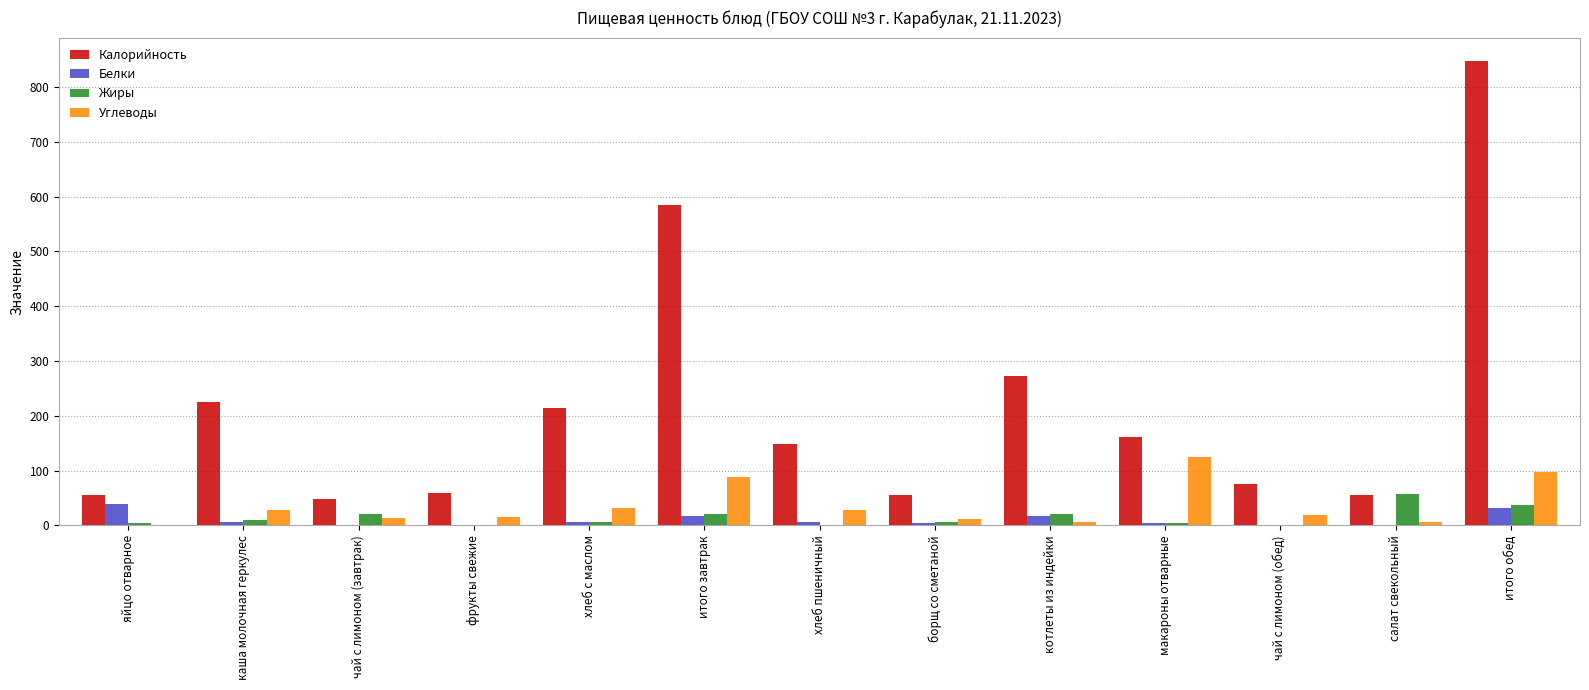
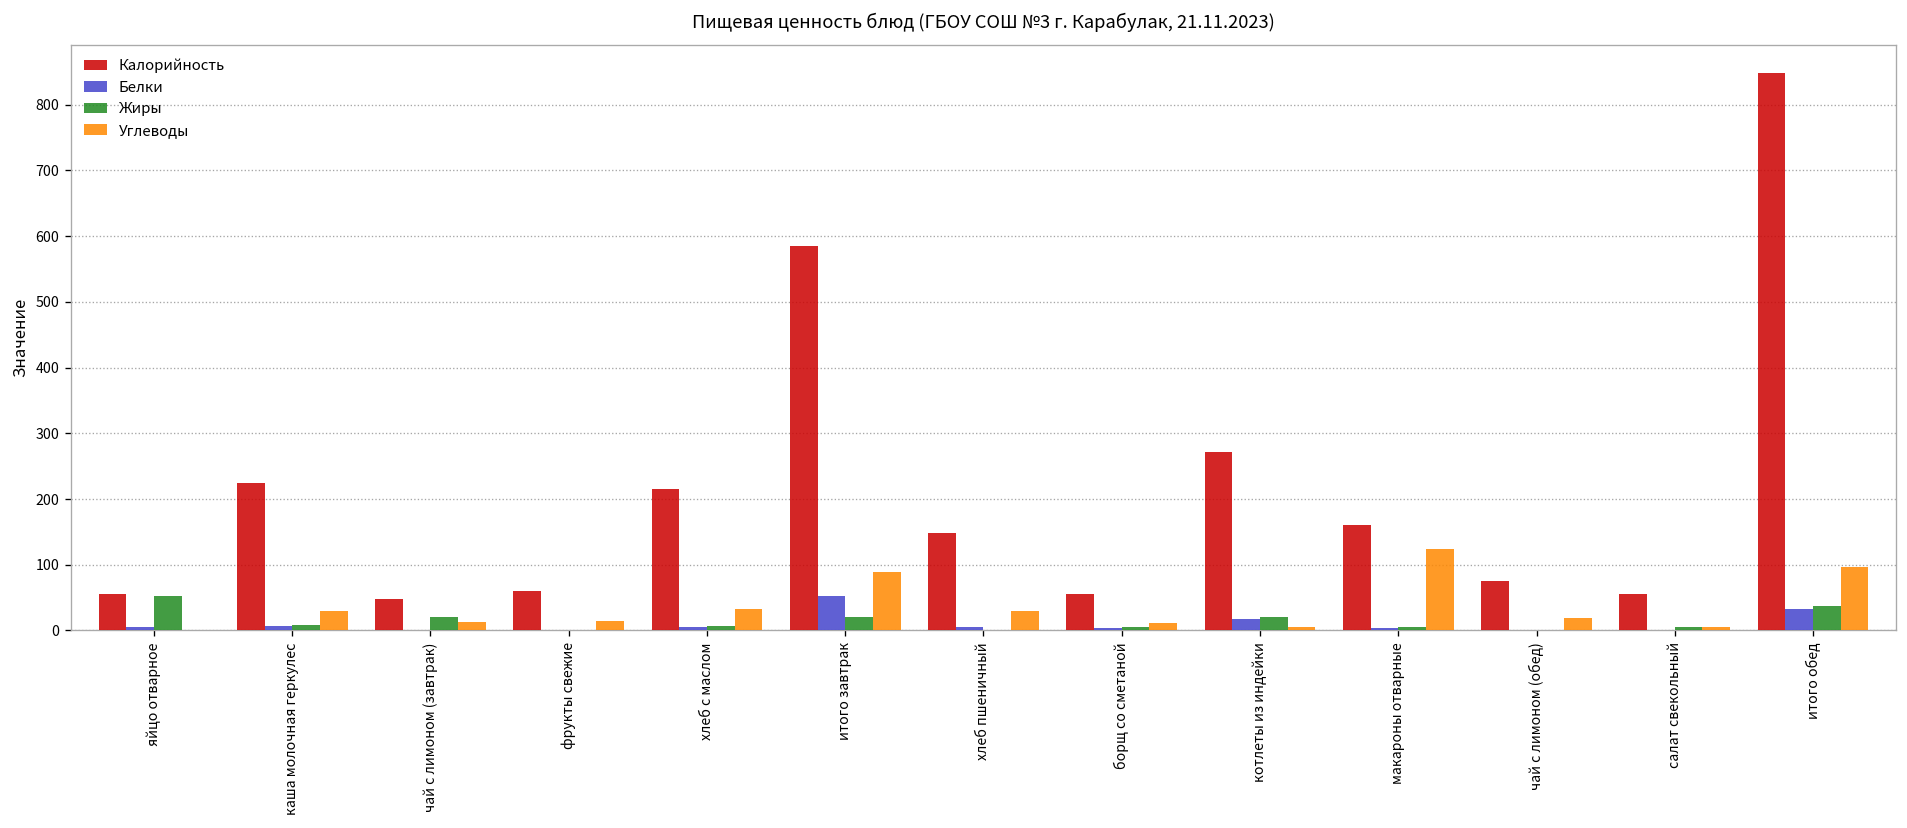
Белки, яйцо отварное: 40 -> 10
Жиры, яйцо отварное: 0 -> 50
Белки, итого завтрак: 20 -> 50
Жиры, салат свекольный: 60 -> 10
